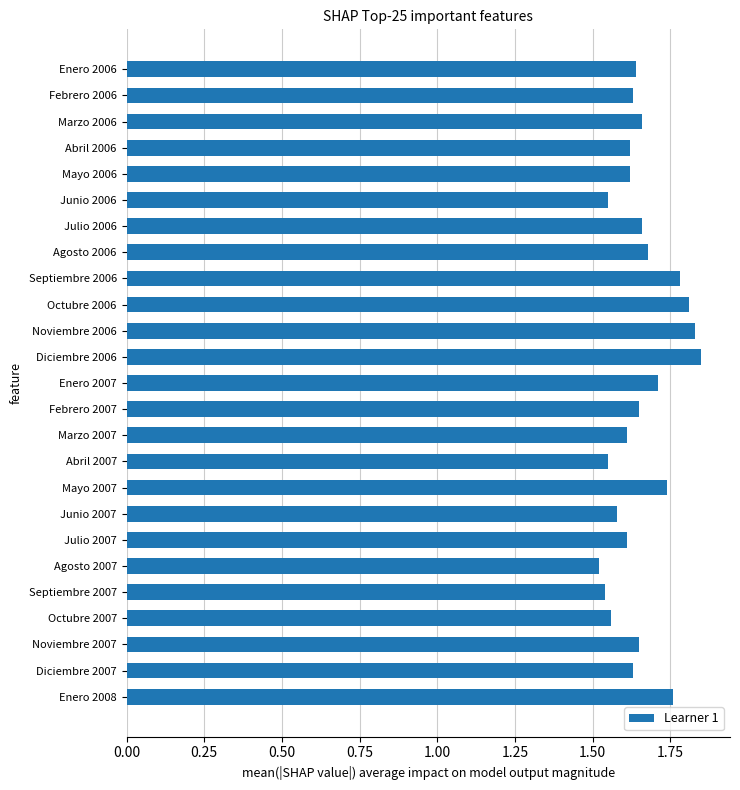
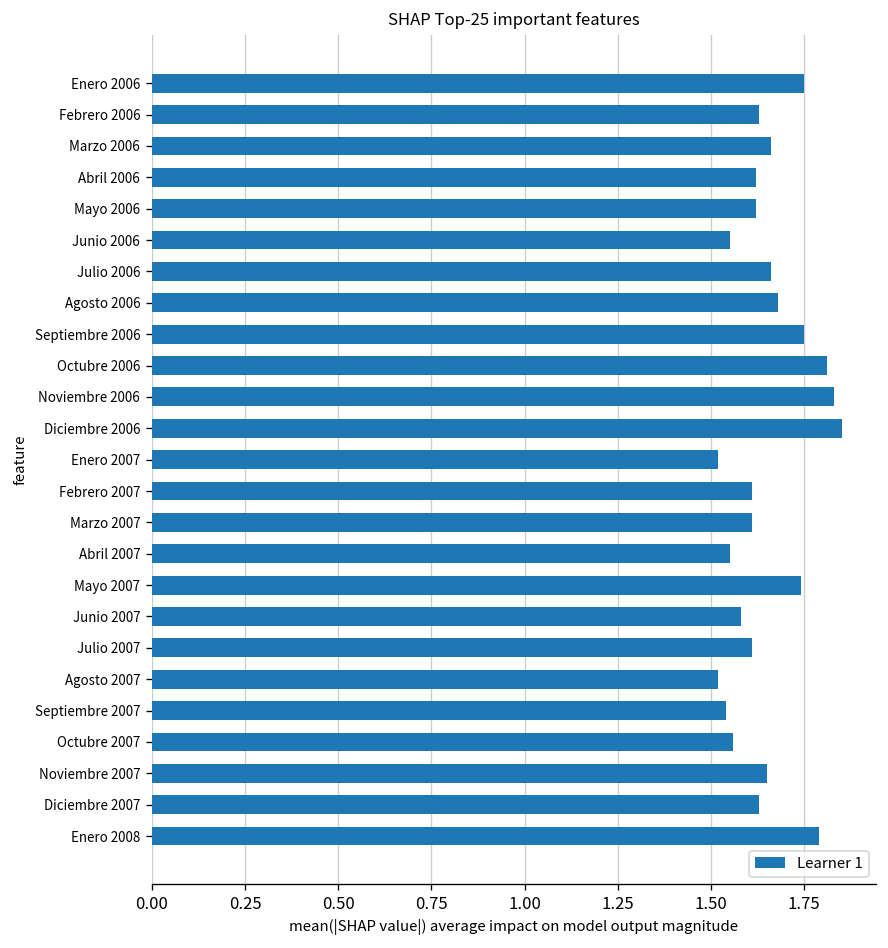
Enero 2006: 1.64 -> 1.75
Septiembre 2006: 1.78 -> 1.75
Enero 2007: 1.71 -> 1.52
Febrero 2007: 1.65 -> 1.61
Enero 2008: 1.76 -> 1.79
